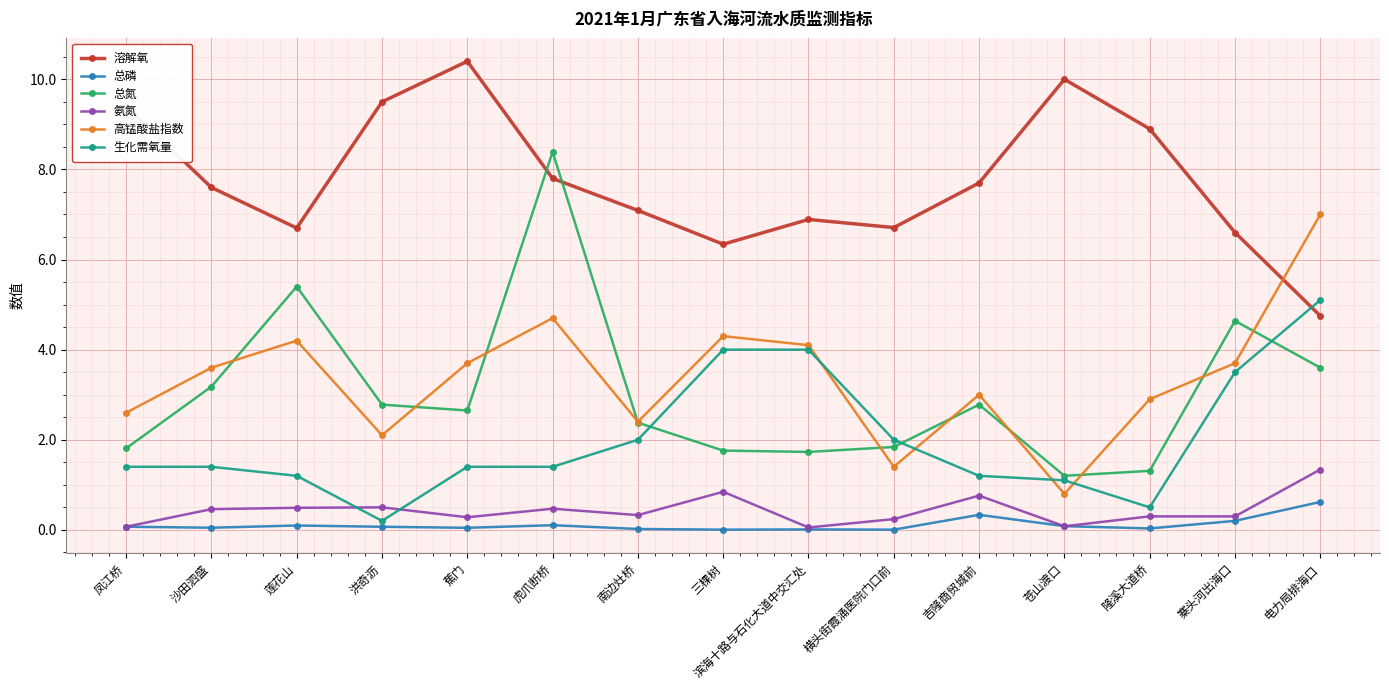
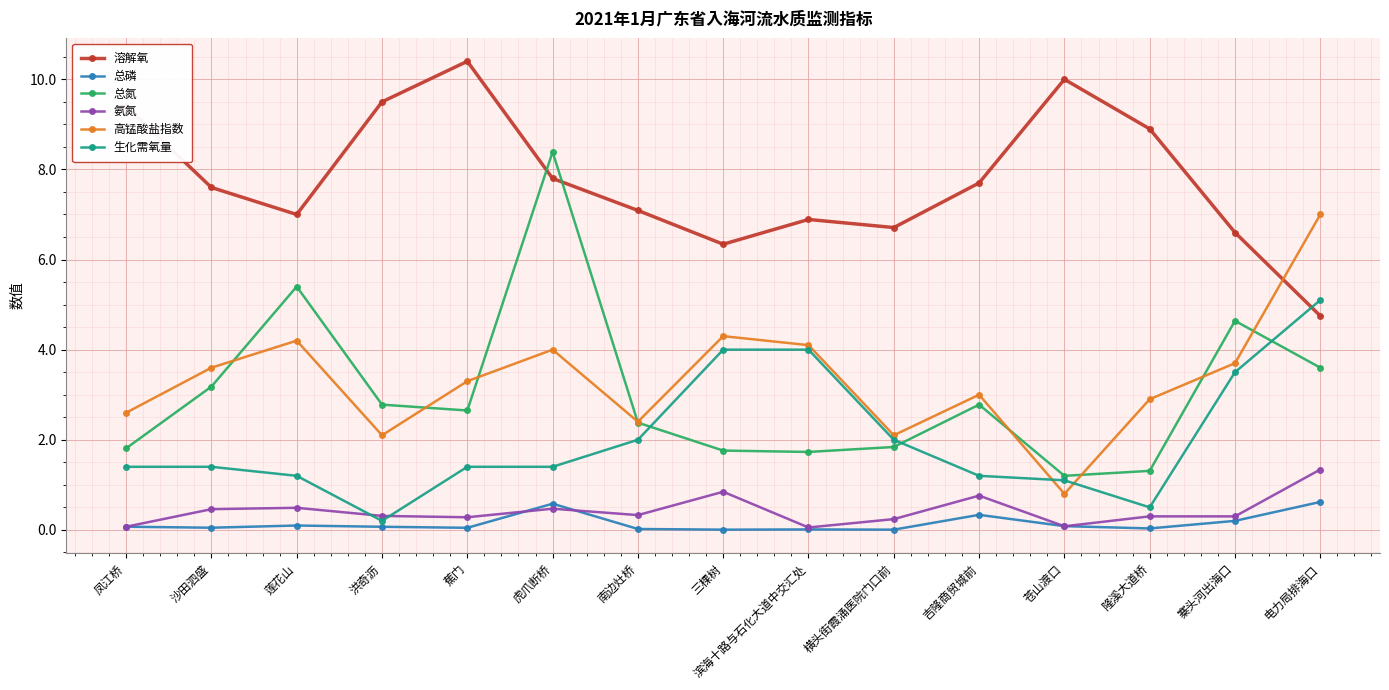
溶解氧, 莲花山: 6.7 -> 7.0
氨氮, 洪奇沥: 0.5 -> 0.3
高锰酸盐指数, 蕉门: 3.7 -> 3.3
总磷, 虎爪断桥: 0.1 -> 0.6
高锰酸盐指数, 虎爪断桥: 4.7 -> 4.0
高锰酸盐指数, 横头街霞涌医院门口前: 1.4 -> 2.1
